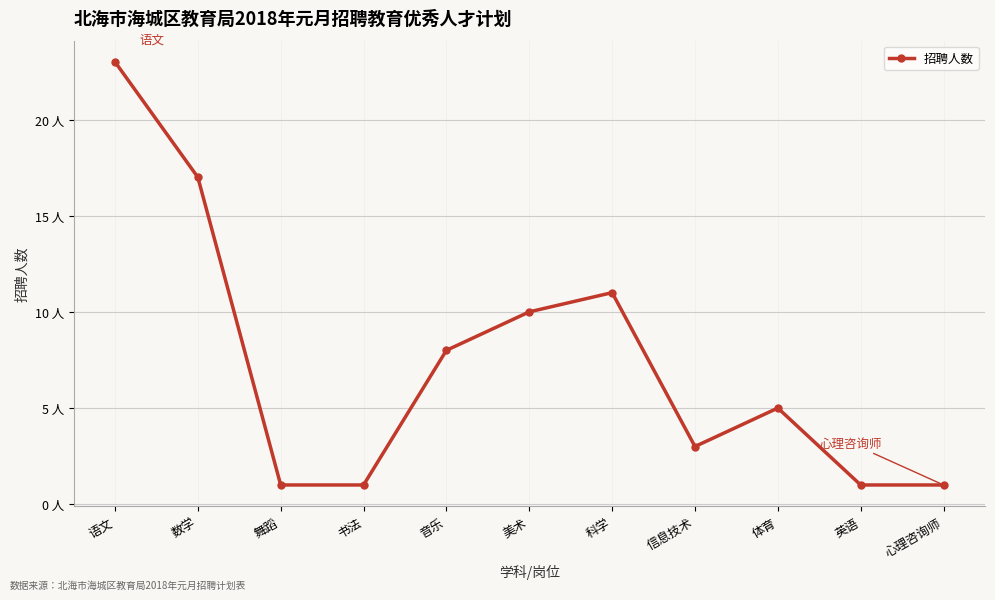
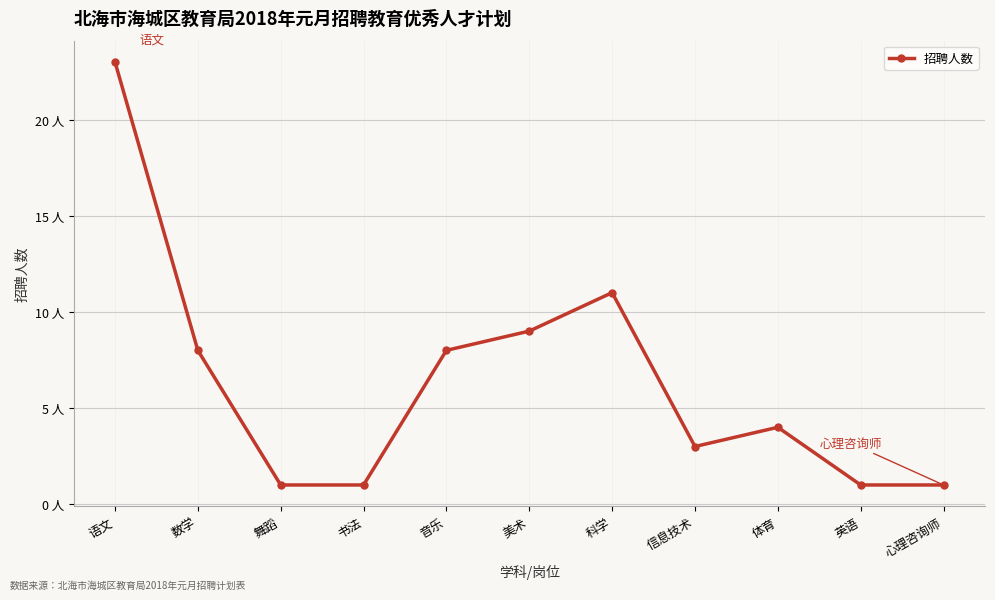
数学: 17 人 -> 8 人
美术: 10 人 -> 9 人
体育: 5 人 -> 4 人
